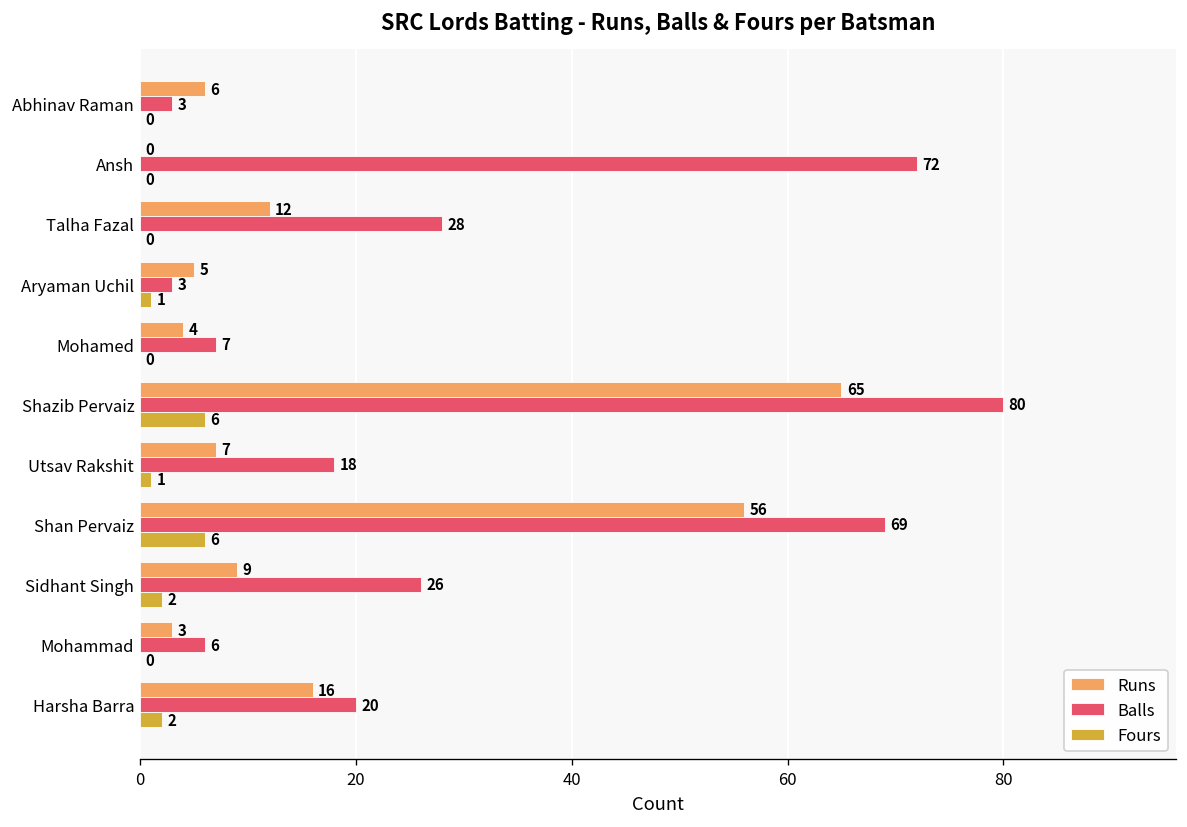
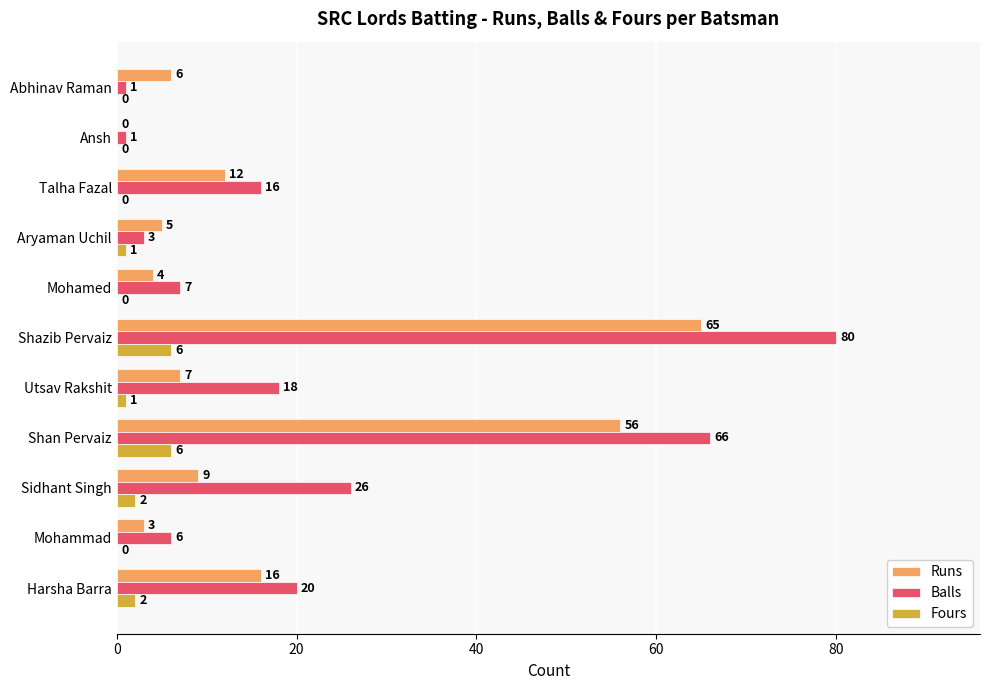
Balls, Abhinav Raman: 3 -> 1
Balls, Ansh: 72 -> 1
Balls, Talha Fazal: 28 -> 16
Balls, Shan Pervaiz: 69 -> 66
